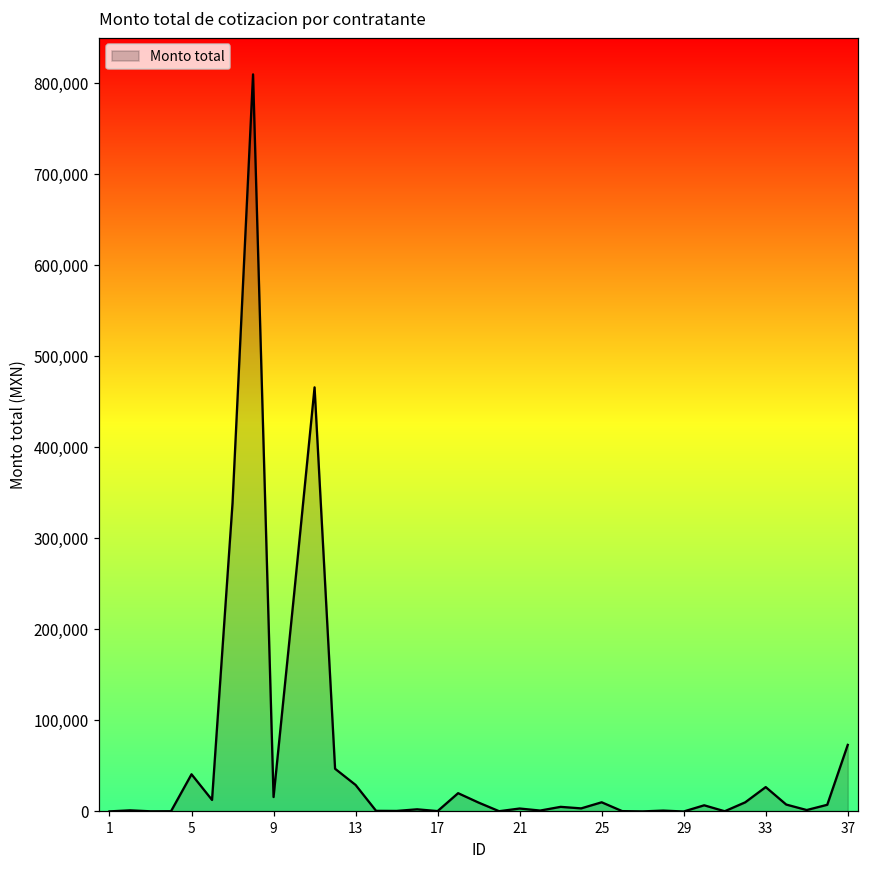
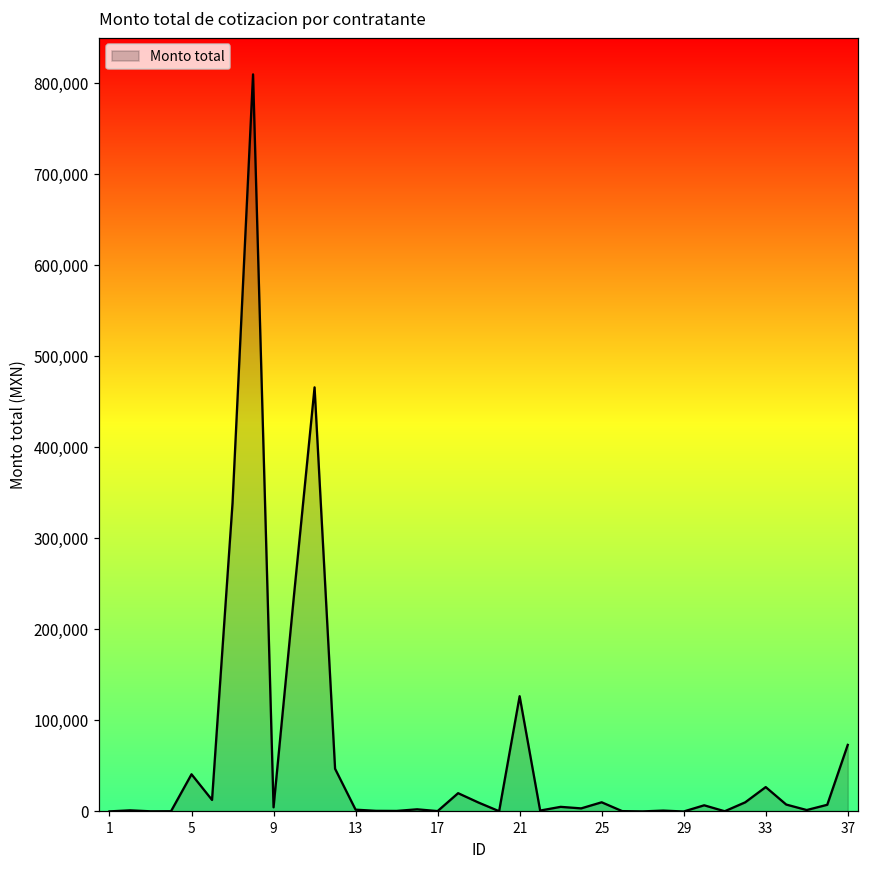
9: 20,000 -> 0
13: 30,000 -> 0
21: 0 -> 130,000
